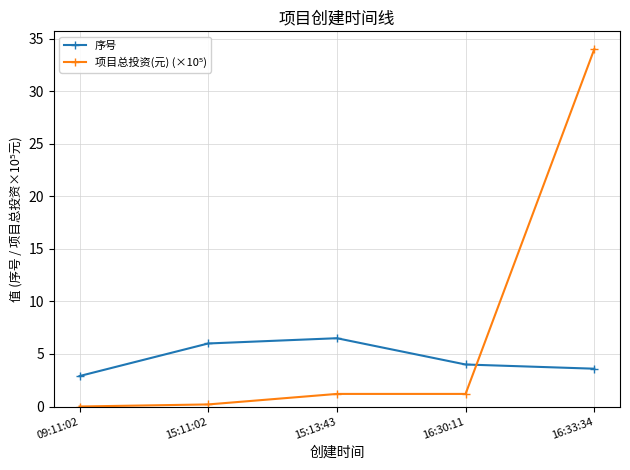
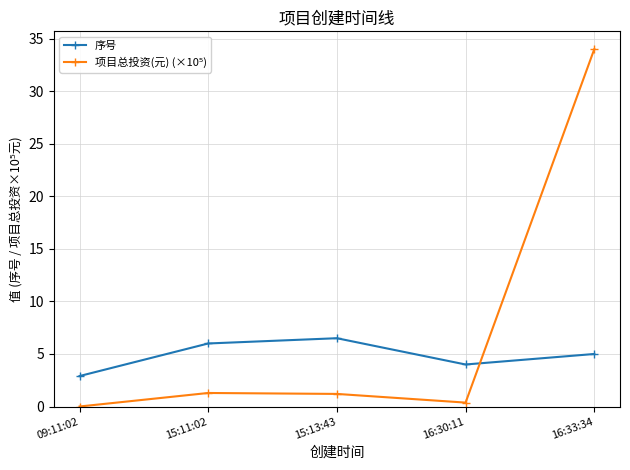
项目总投资(元) (×10⁵), 15:11:02: 0.2 -> 1.3
项目总投资(元) (×10⁵), 16:30:11: 1.2 -> 0.4
序号, 16:33:34: 3.6 -> 5.0
